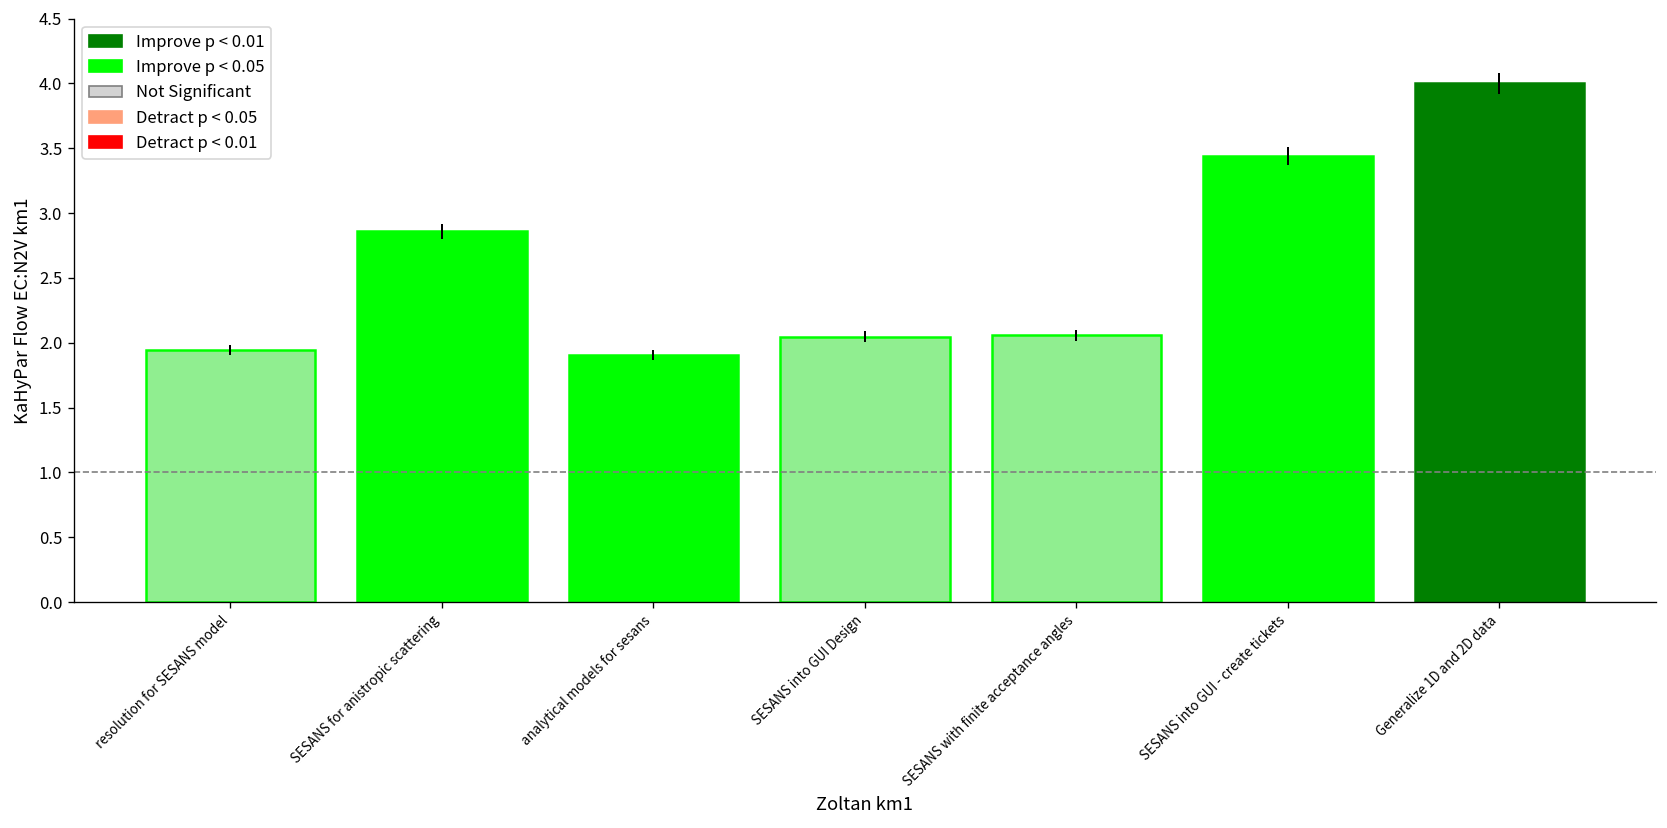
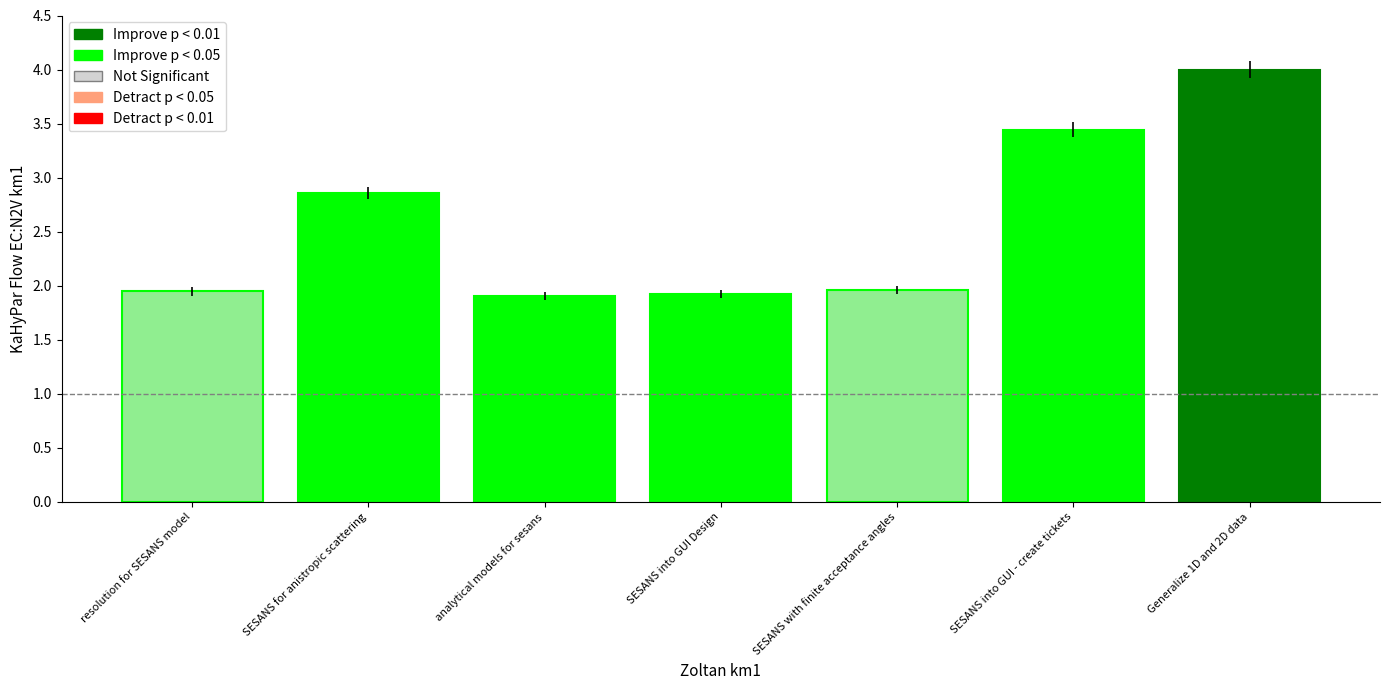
SESANS into GUI Design: 2.05 -> 1.92
SESANS with finite acceptance angles: 2.06 -> 1.96
